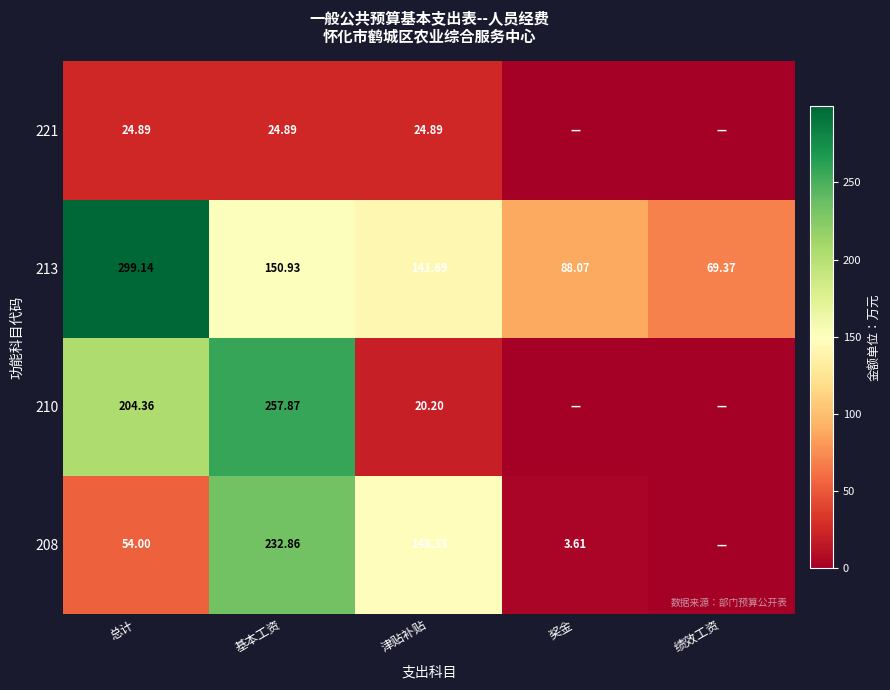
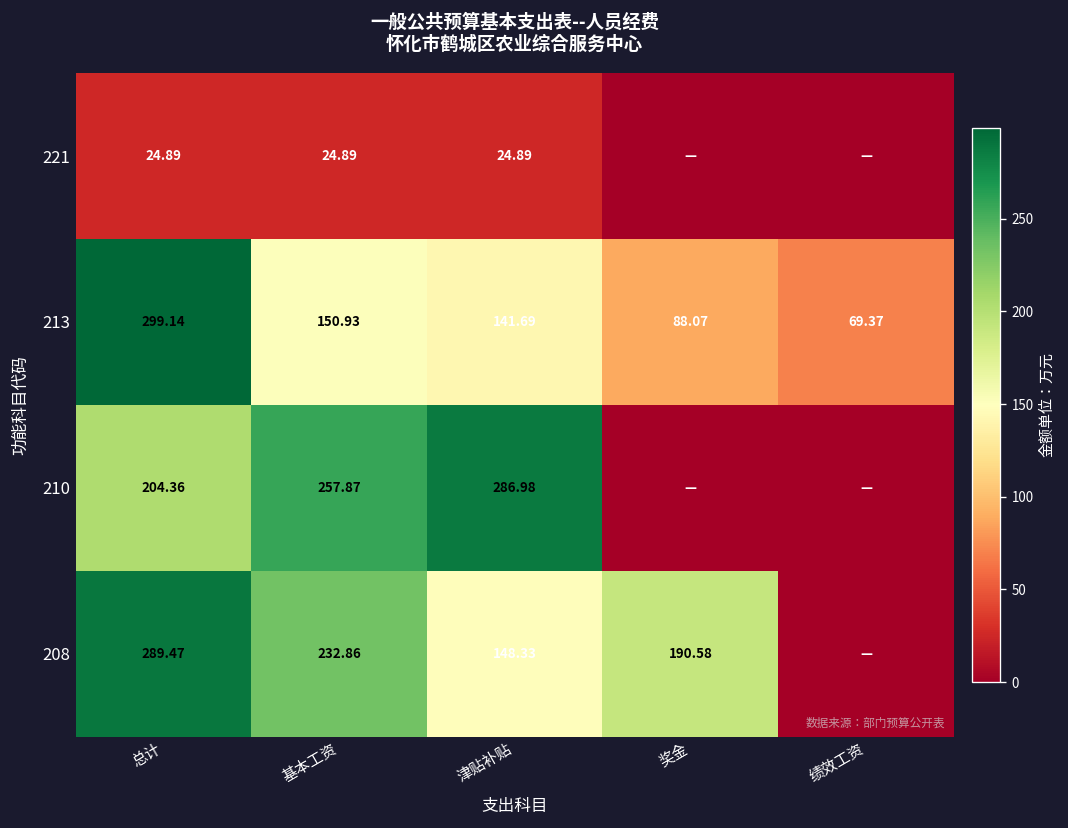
210, 津贴补贴: 20.20 -> 286.98
208, 总计: 54.00 -> 289.47
208, 奖金: 3.61 -> 190.58
